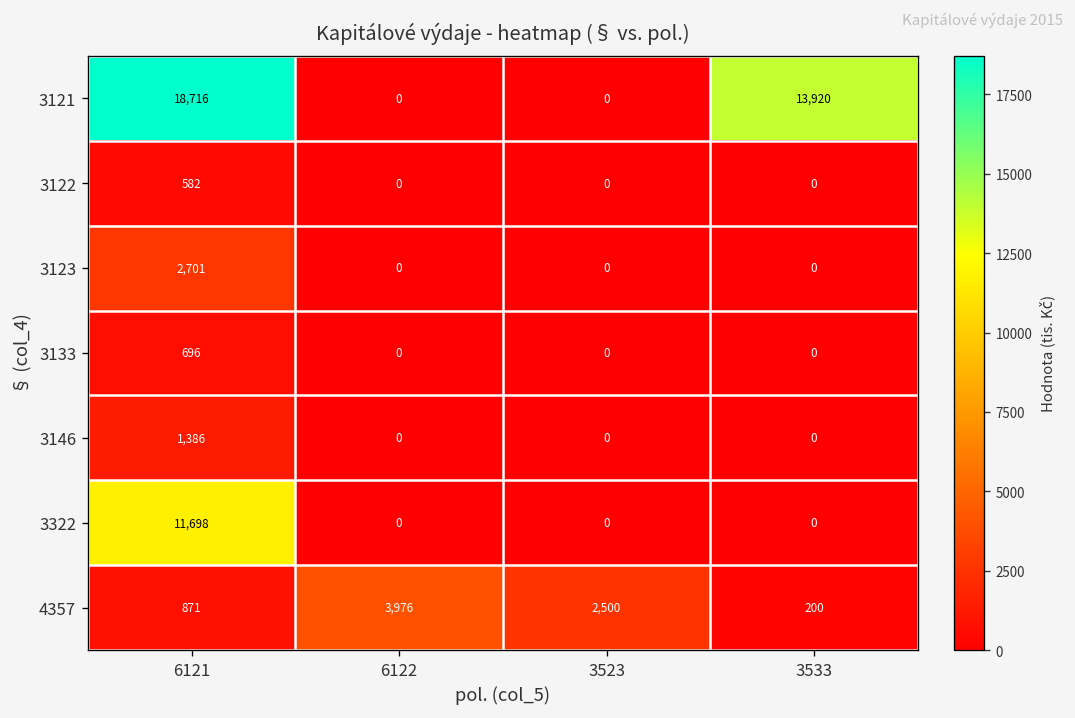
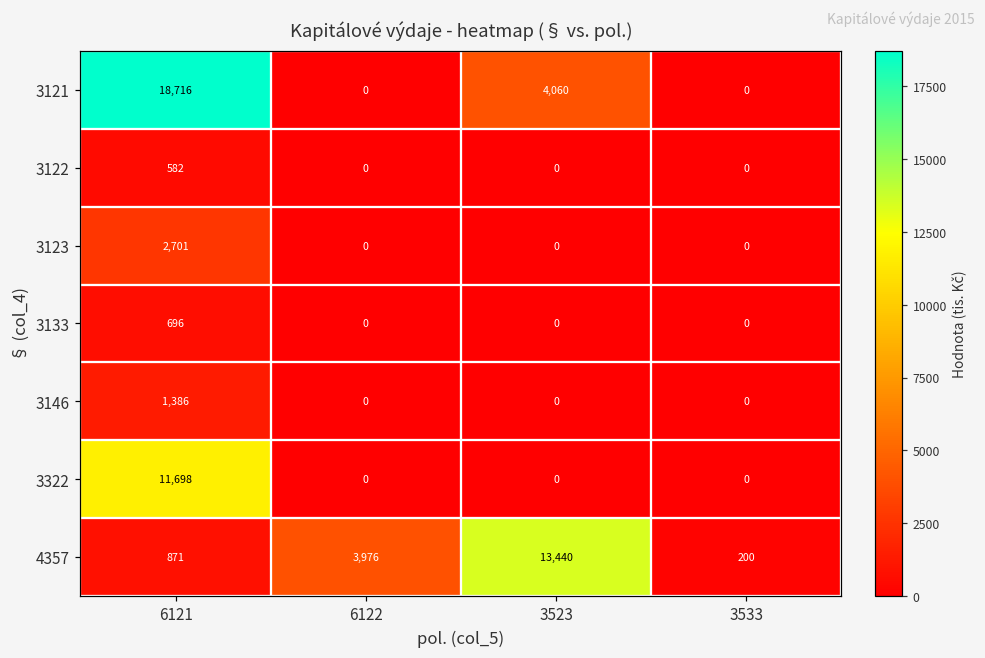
3121, 3523: 0 -> 4,060
3121, 3533: 13,920 -> 0
4357, 3523: 2,500 -> 13,440
